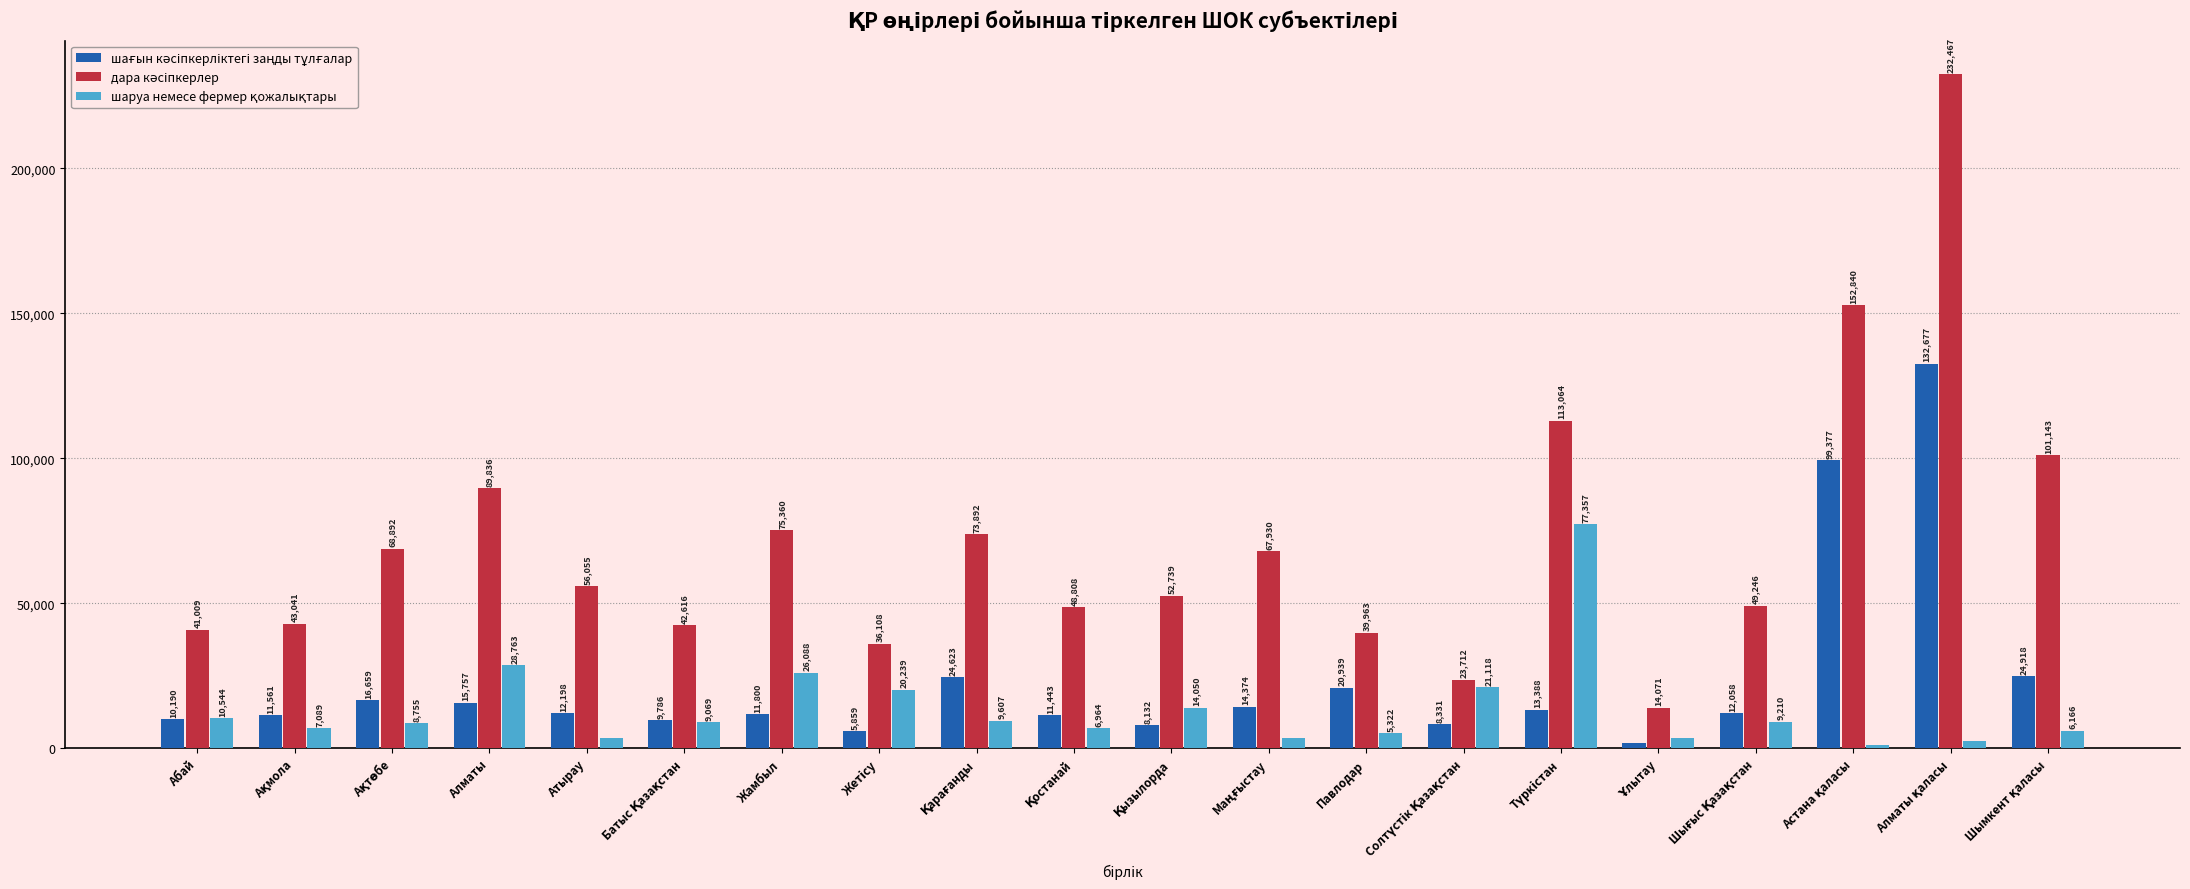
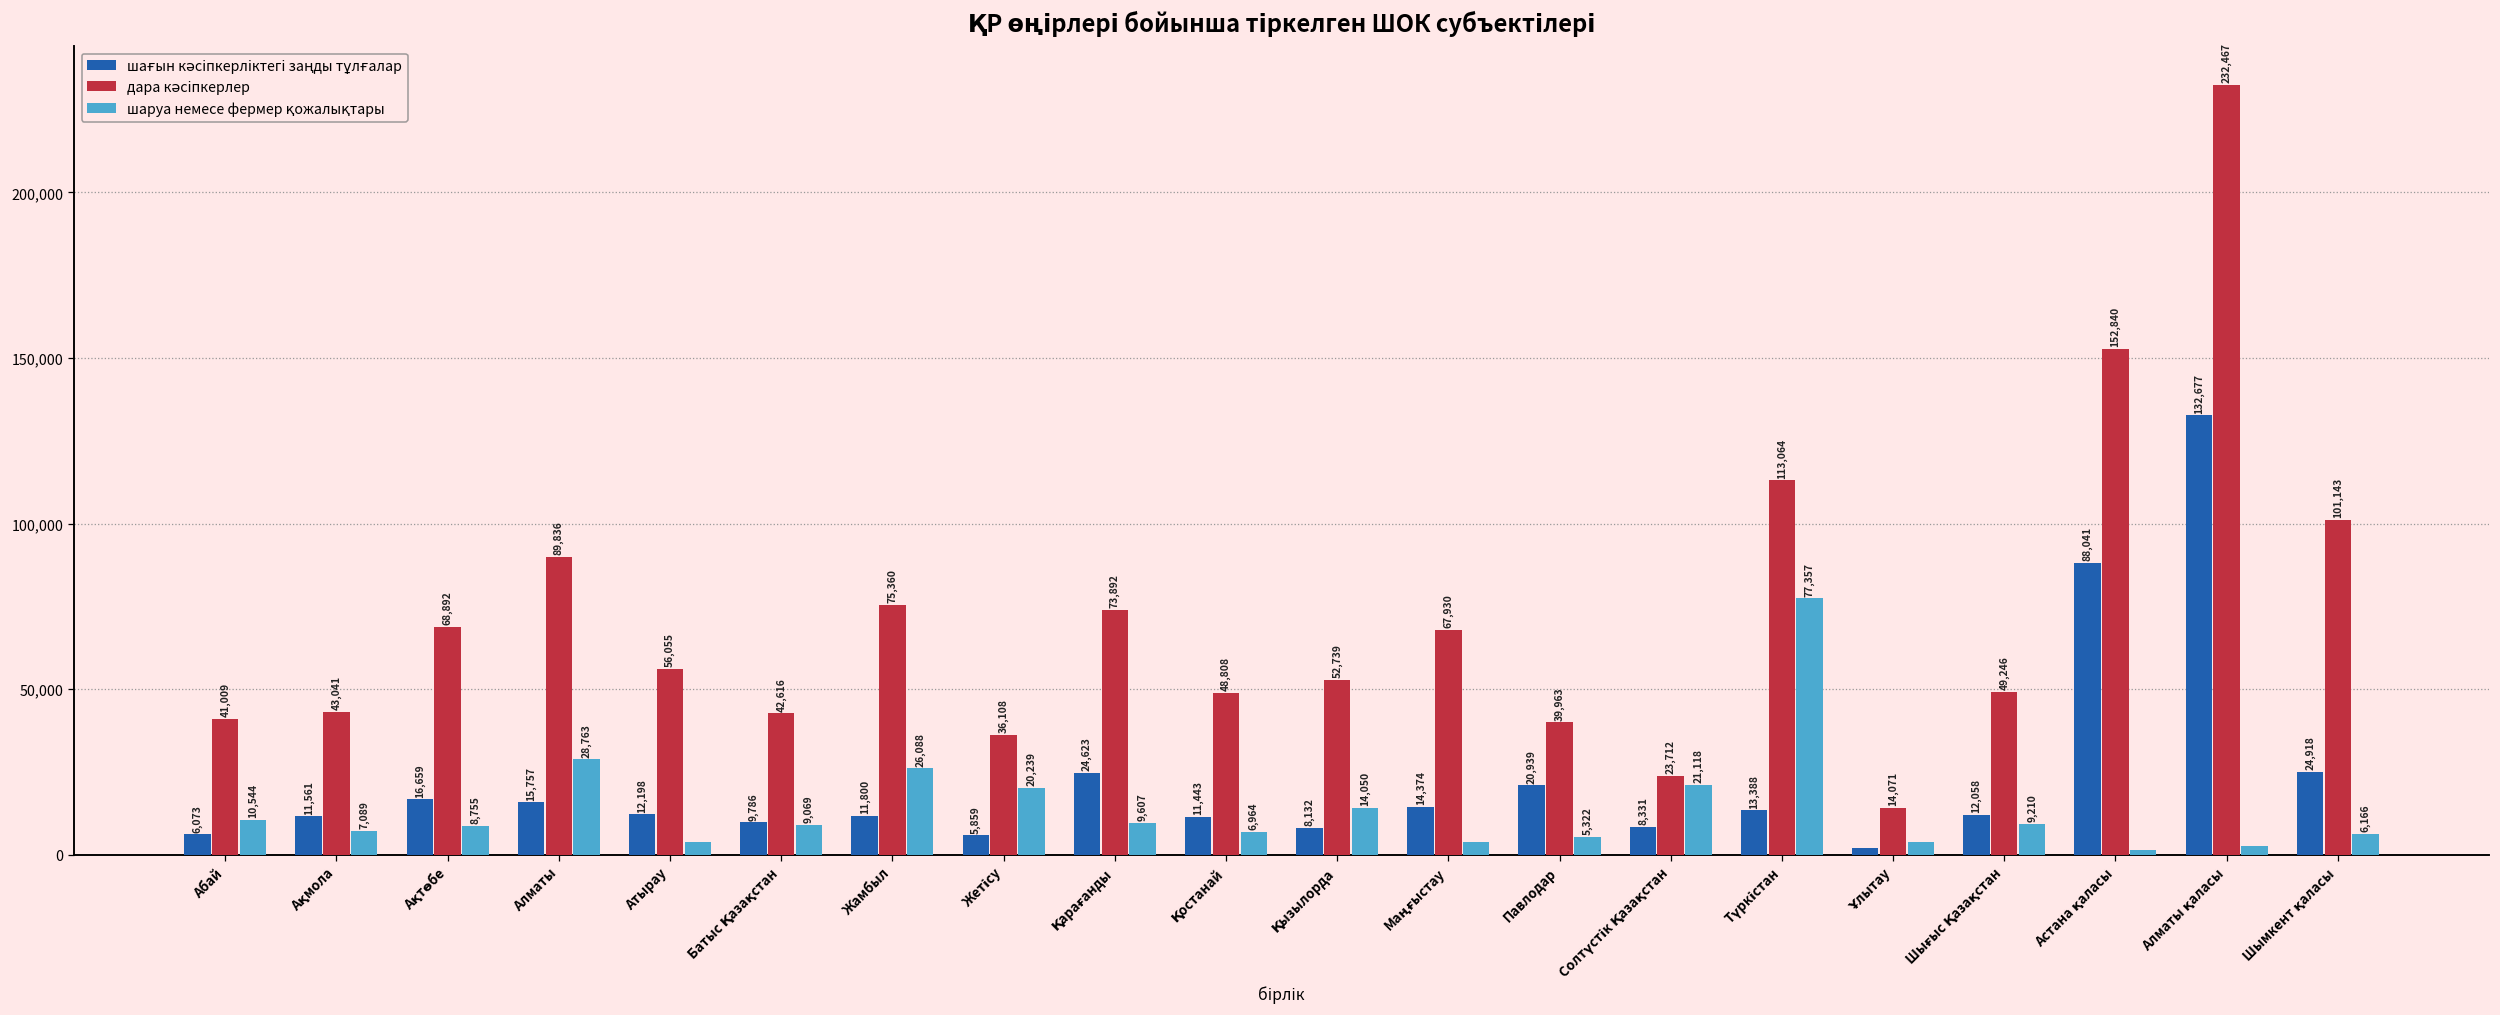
шағын кәсіпкерліктегі заңды тұлғалар, Абай: 10,190 -> 6,073
шағын кәсіпкерліктегі заңды тұлғалар, Астана қаласы: 99,377 -> 88,041
